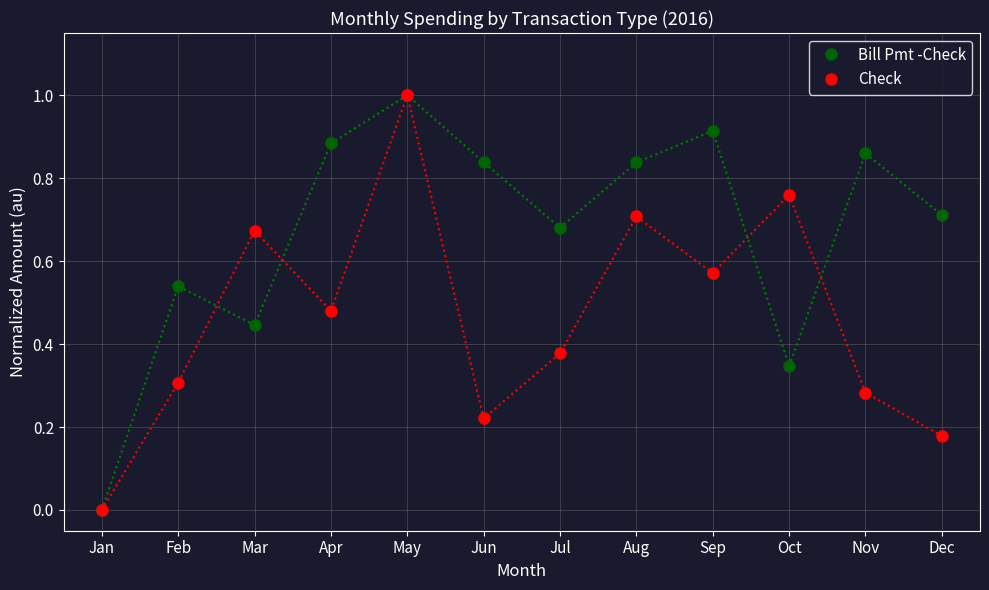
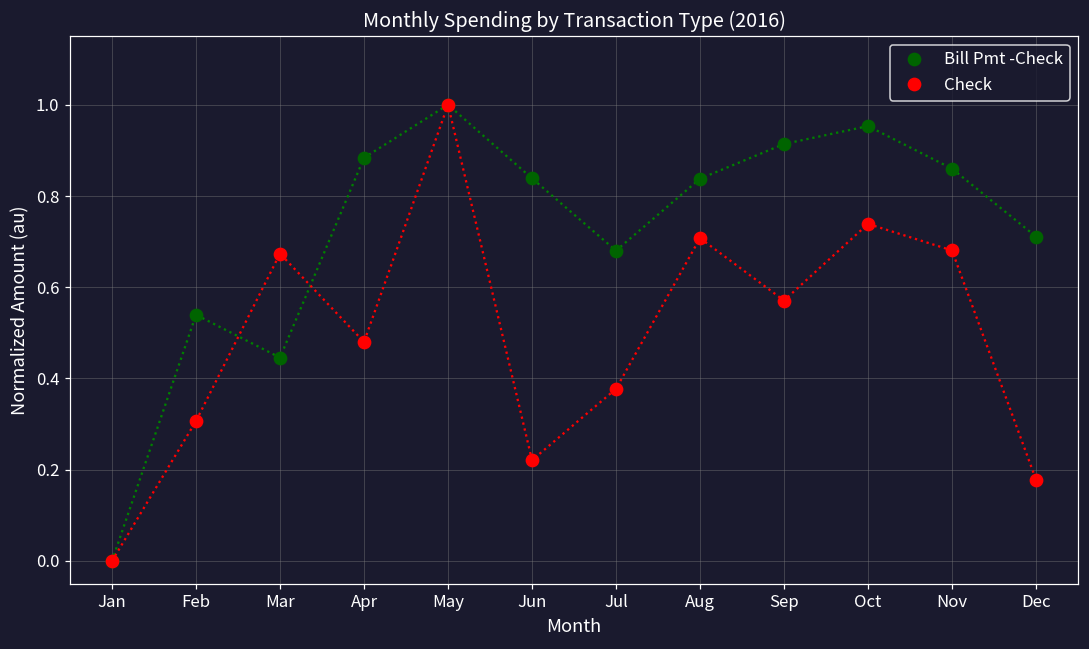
Bill Pmt -Check, Oct: 0.35 -> 0.95
Check, Oct: 0.76 -> 0.74
Check, Nov: 0.28 -> 0.68
